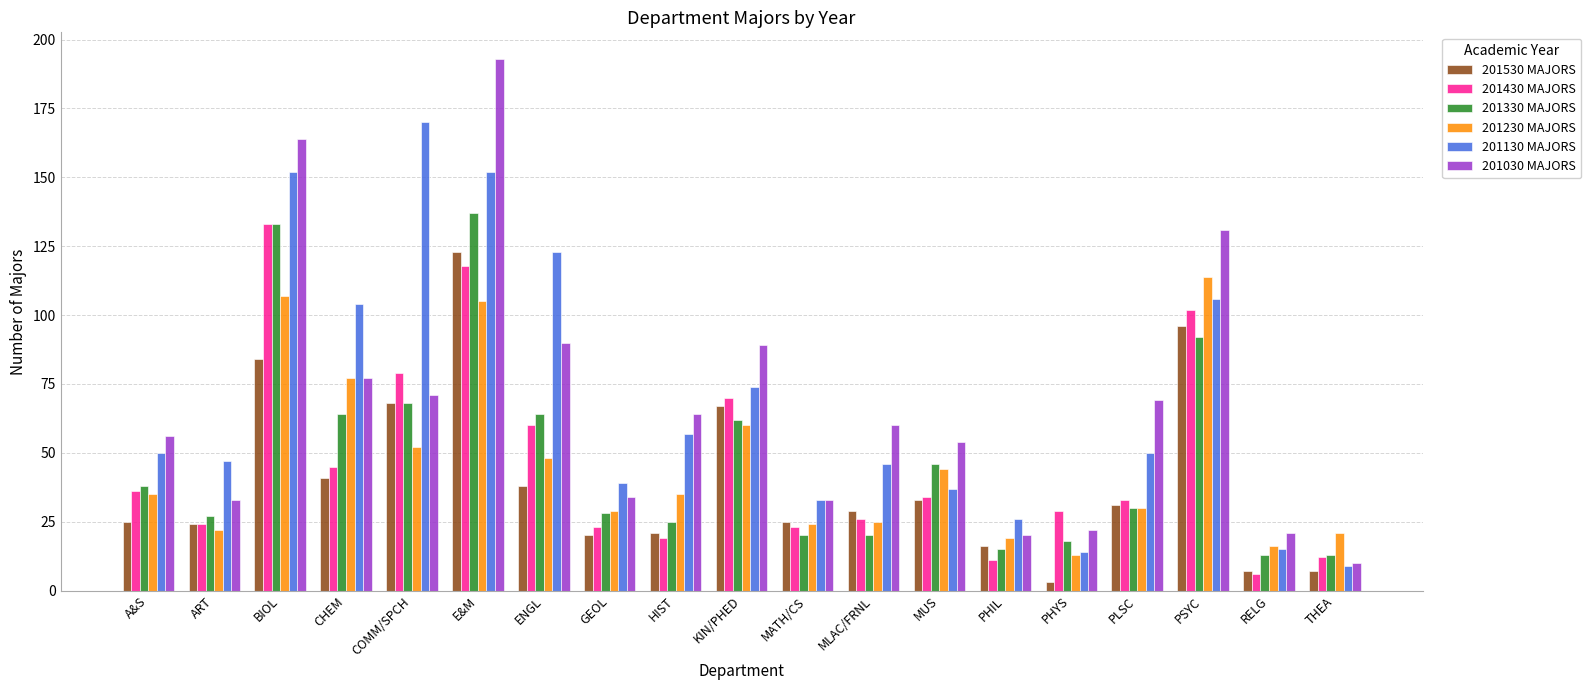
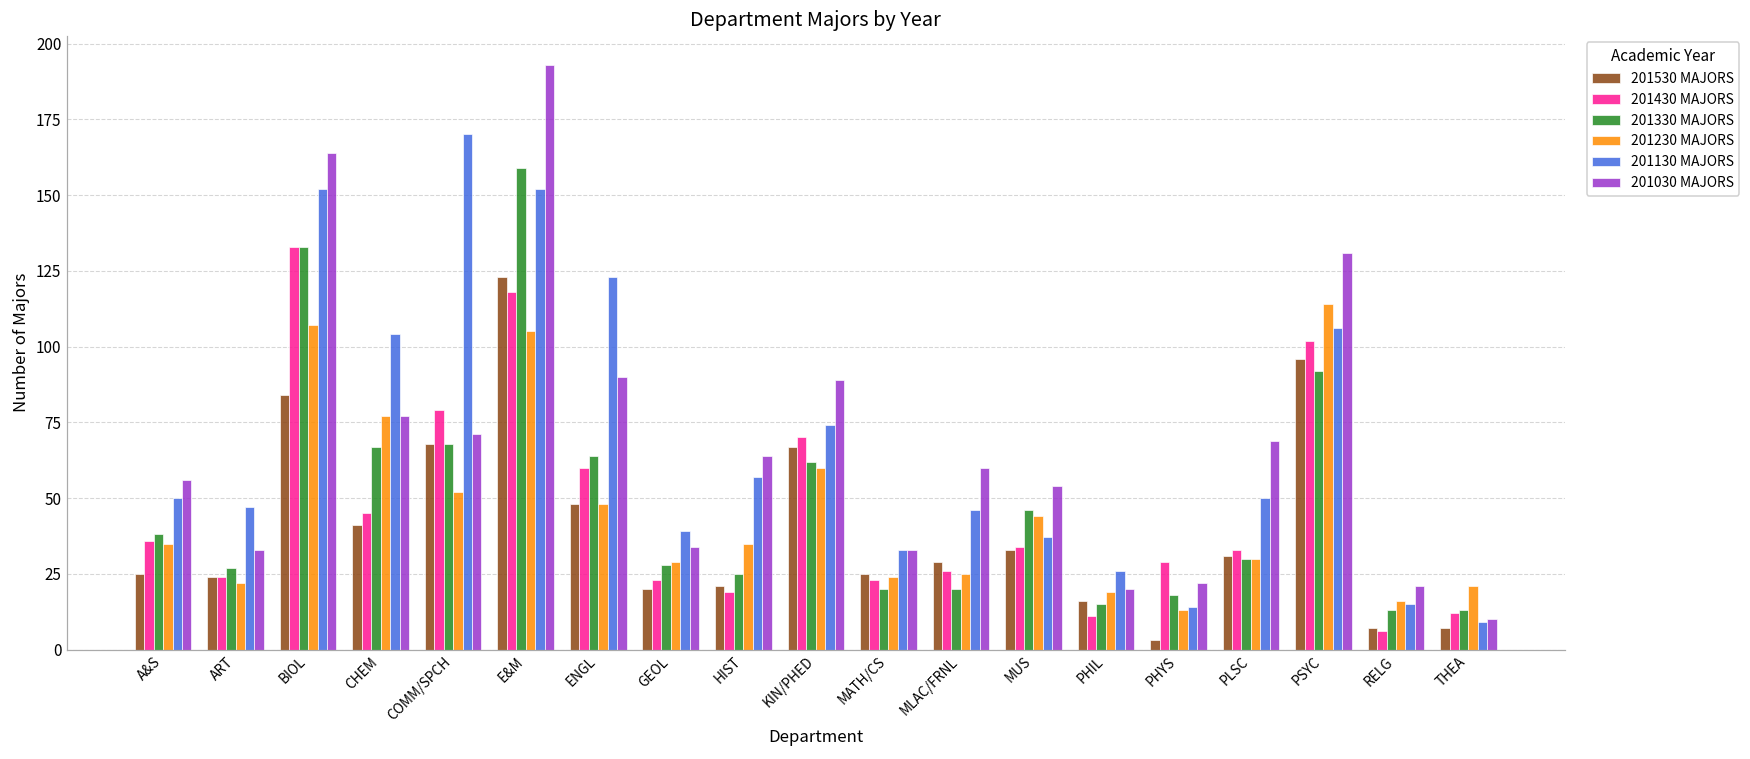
201330 MAJORS, CHEM: 64 -> 67
201330 MAJORS, E&M: 137 -> 159
201530 MAJORS, ENGL: 38 -> 48
